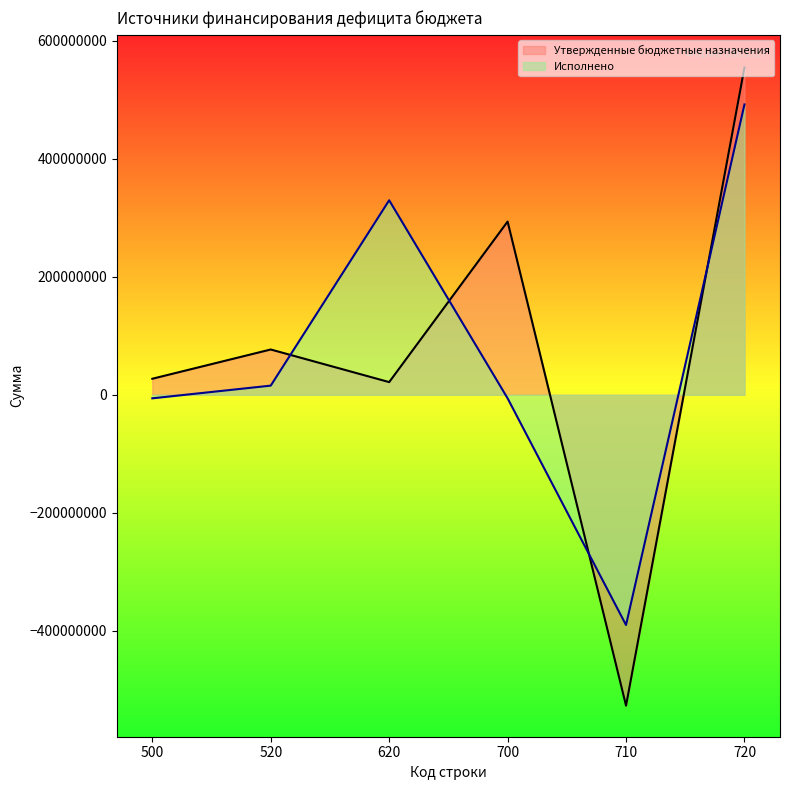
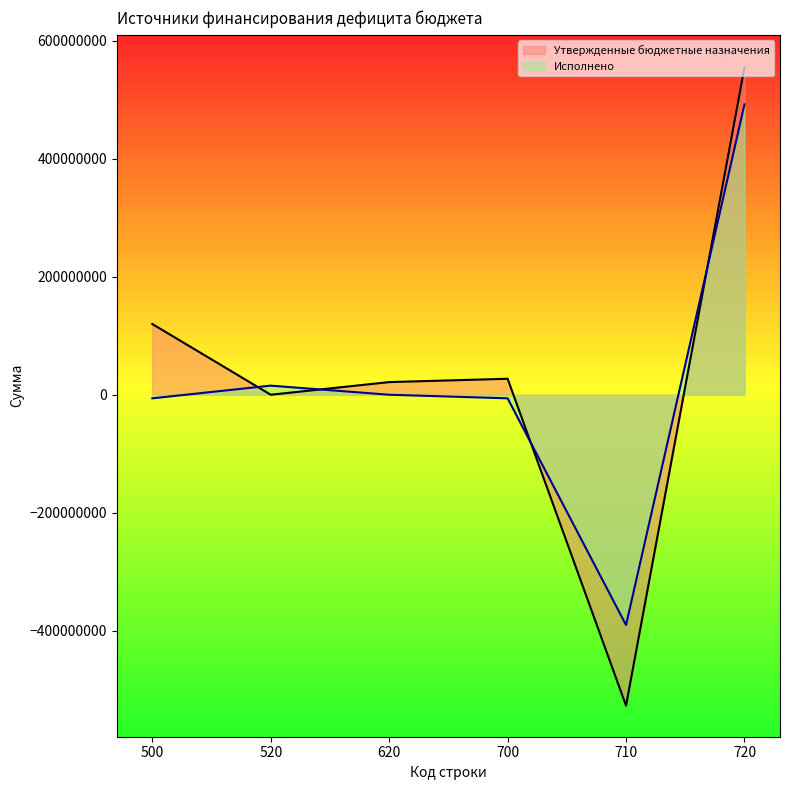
Утвержденные бюджетные назначения, 500: 30000000 -> 120000000
Утвержденные бюджетные назначения, 520: 80000000 -> 0
Исполнено, 620: 330000000 -> 0
Утвержденные бюджетные назначения, 700: 290000000 -> 30000000
